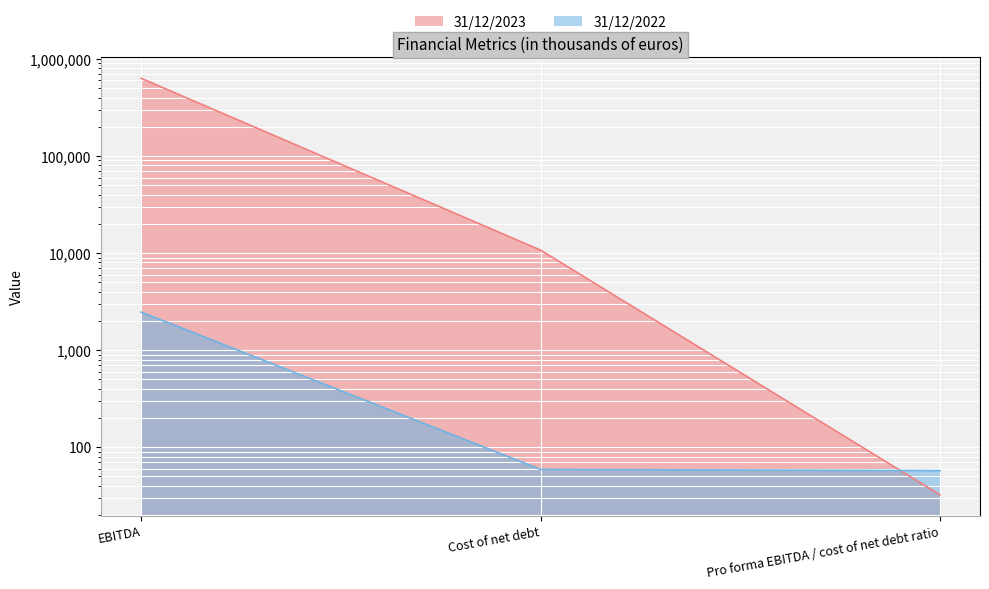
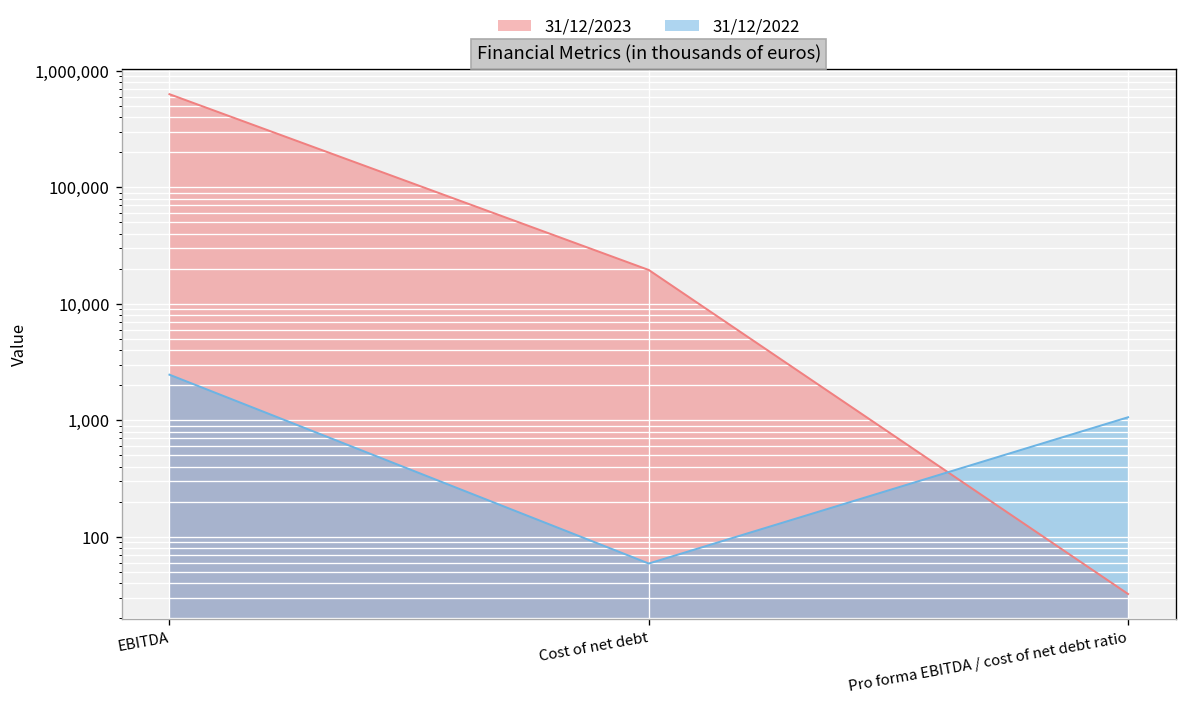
31/12/2023, Cost of net debt: 11,000 -> 20,000
31/12/2022, Pro forma EBITDA / cost of net debt ratio: 60 -> 1,100
